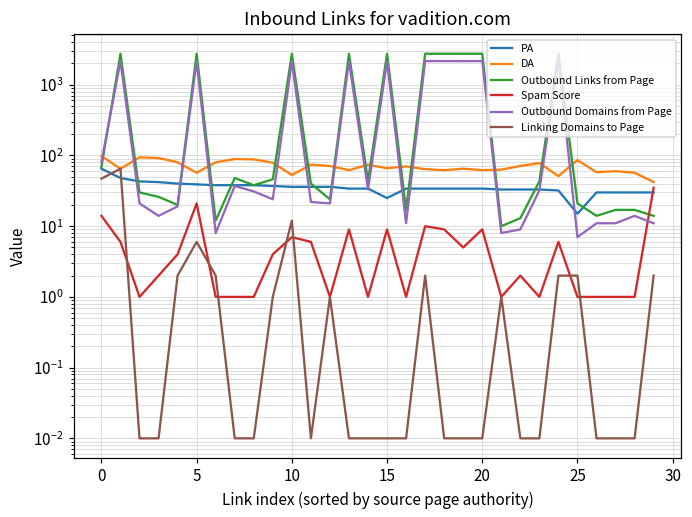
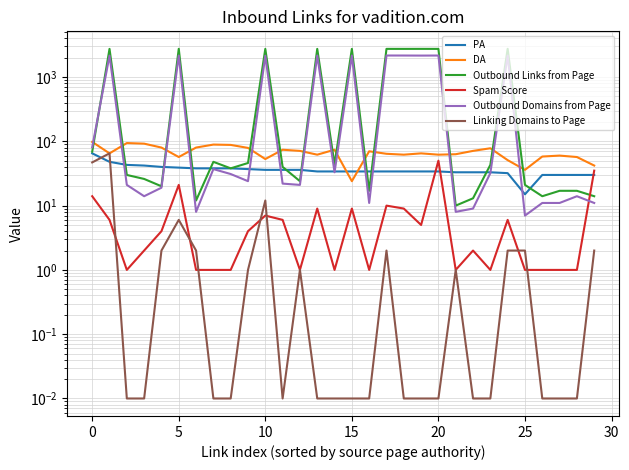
PA, 15: 25 -> 30
DA, 15: 70 -> 24
Spam Score, 20: 9 -> 50
DA, 25: 90 -> 40
